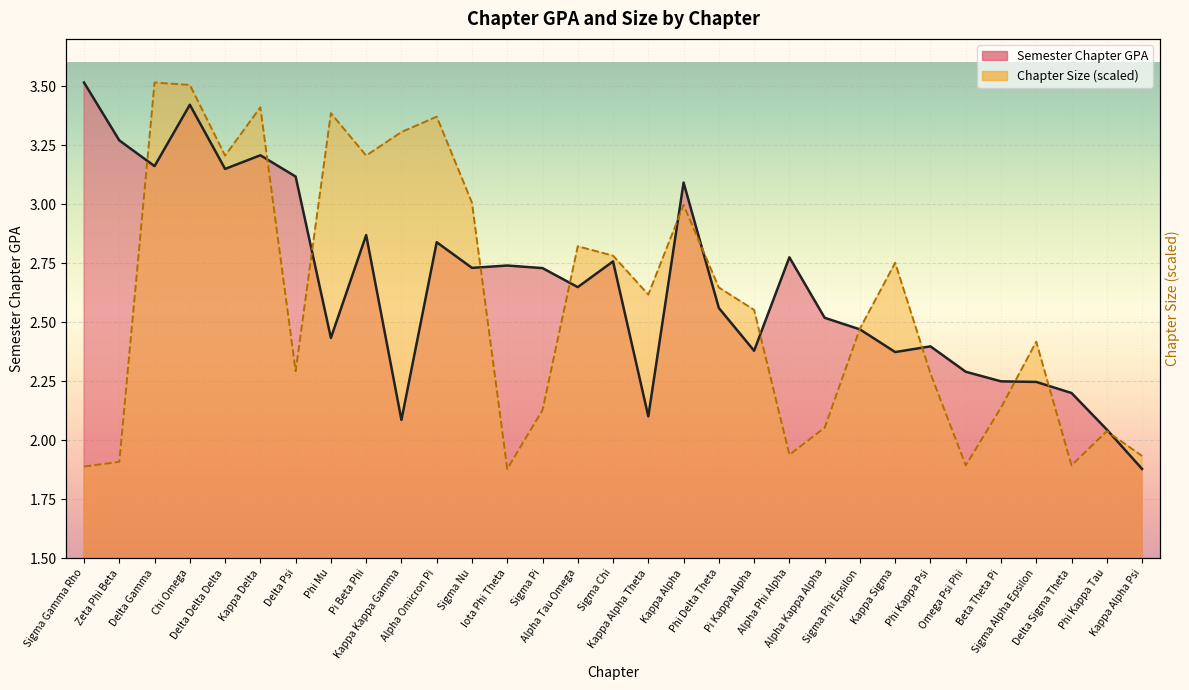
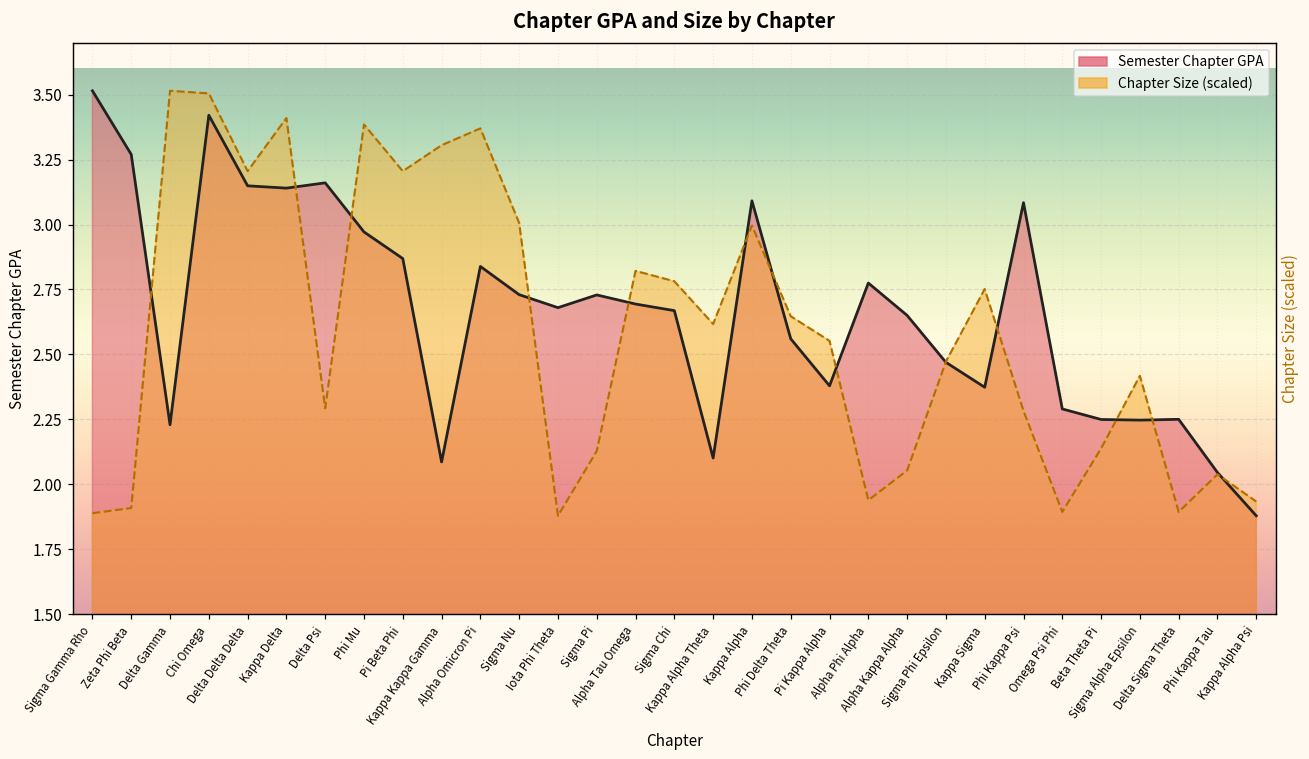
Semester Chapter GPA, Delta Gamma: 3.16 -> 2.23
Semester Chapter GPA, Kappa Delta: 3.21 -> 3.14
Semester Chapter GPA, Delta Psi: 3.12 -> 3.16
Semester Chapter GPA, Phi Mu: 2.43 -> 2.97
Semester Chapter GPA, Iota Phi Theta: 2.74 -> 2.68
Semester Chapter GPA, Alpha Tau Omega: 2.65 -> 2.69
Semester Chapter GPA, Sigma Chi: 2.76 -> 2.67
Semester Chapter GPA, Alpha Kappa Alpha: 2.52 -> 2.65
Semester Chapter GPA, Phi Kappa Psi: 2.40 -> 3.08
Semester Chapter GPA, Delta Sigma Theta: 2.20 -> 2.25
